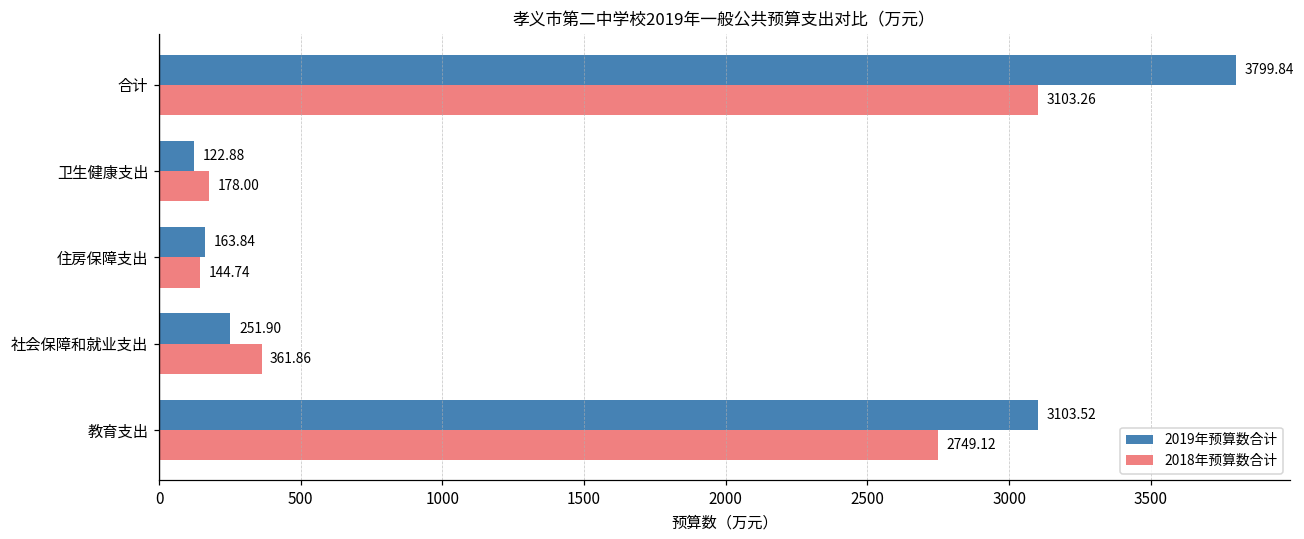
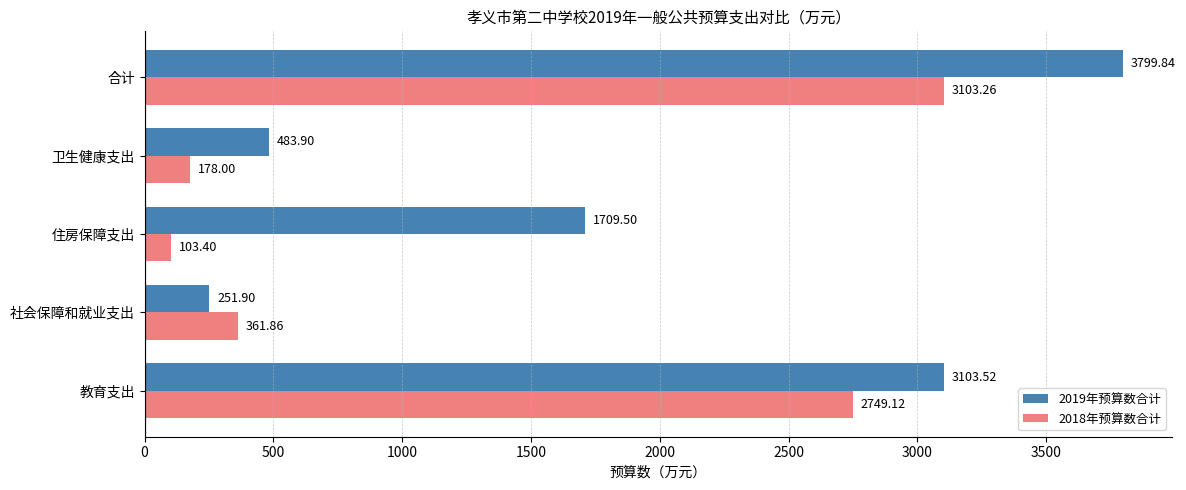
2019年预算数合计, 卫生健康支出: 122.88 -> 483.90
2019年预算数合计, 住房保障支出: 163.84 -> 1709.50
2018年预算数合计, 住房保障支出: 144.74 -> 103.40
